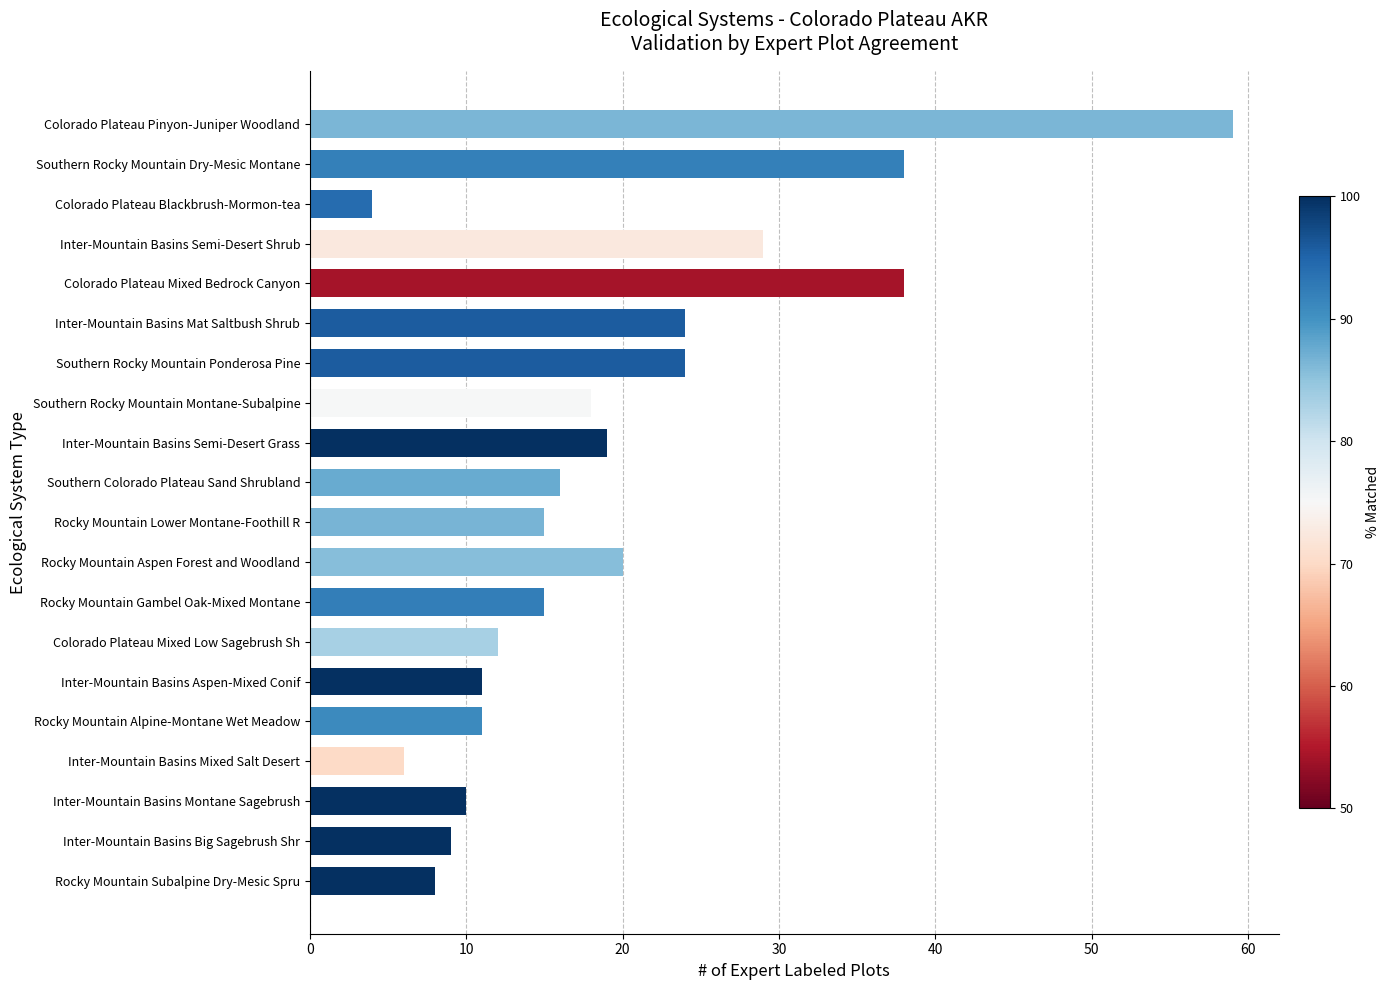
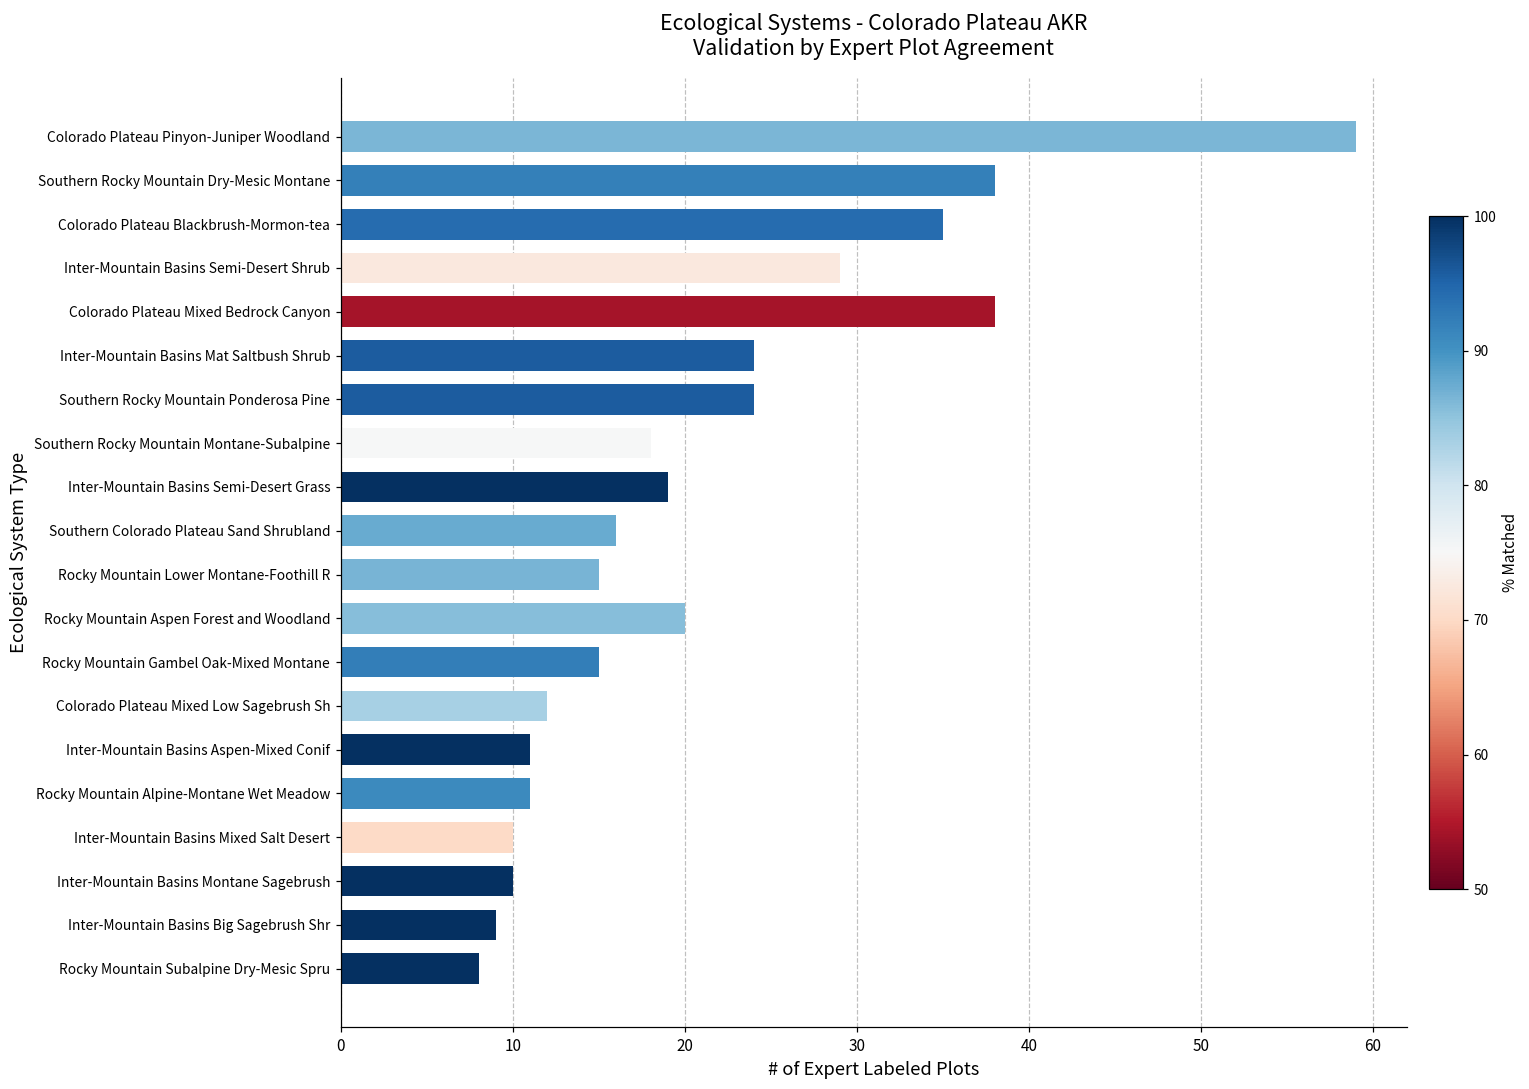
Colorado Plateau Blackbrush-Mormon-tea: 4 -> 35
Inter-Mountain Basins Mixed Salt Desert: 6 -> 10
